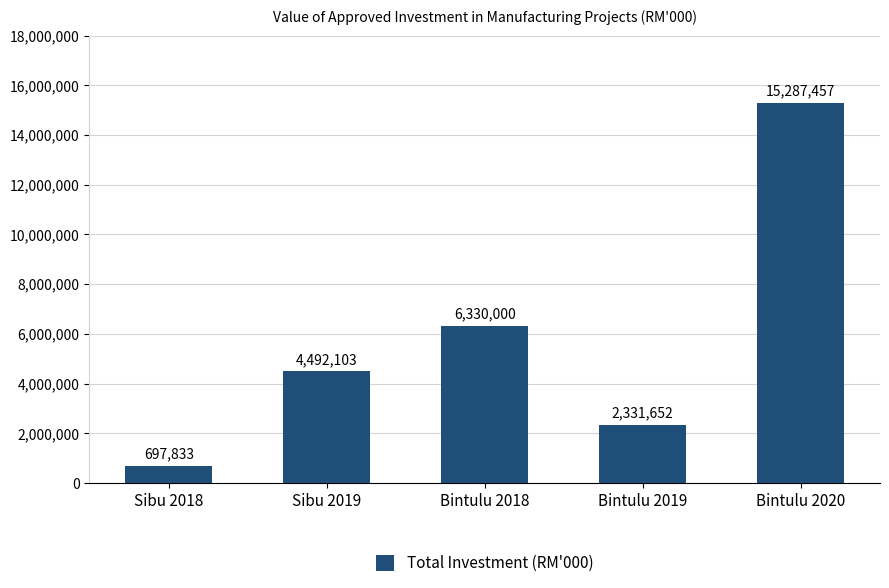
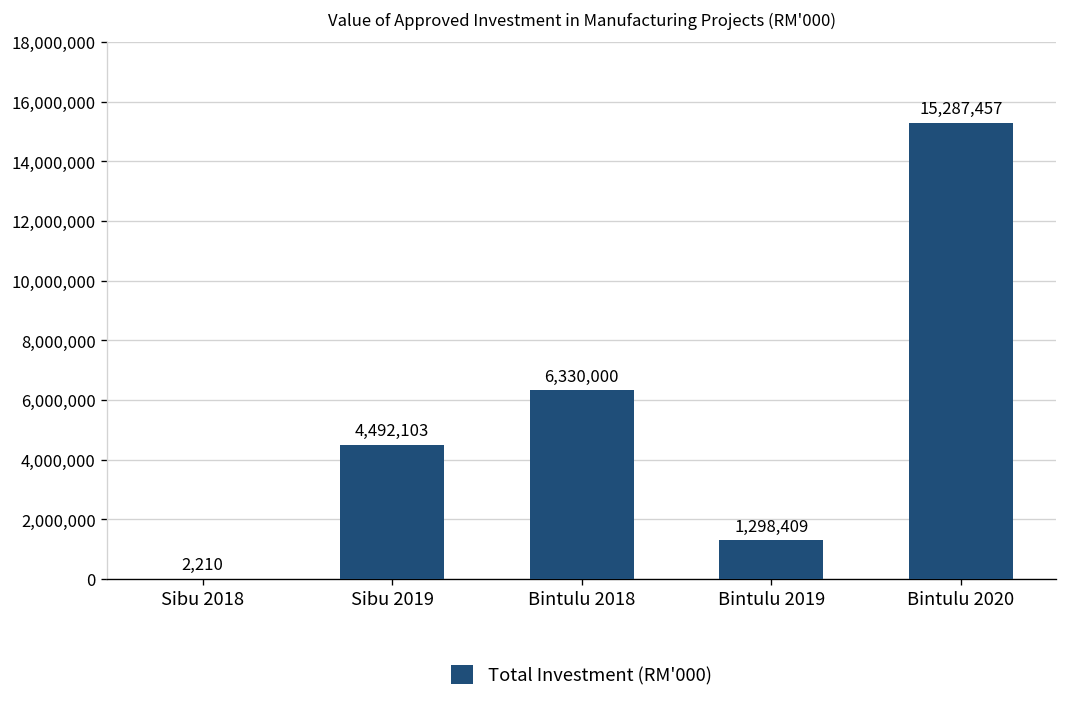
Sibu 2018: 697,833 -> 2,210
Bintulu 2019: 2,331,652 -> 1,298,409
